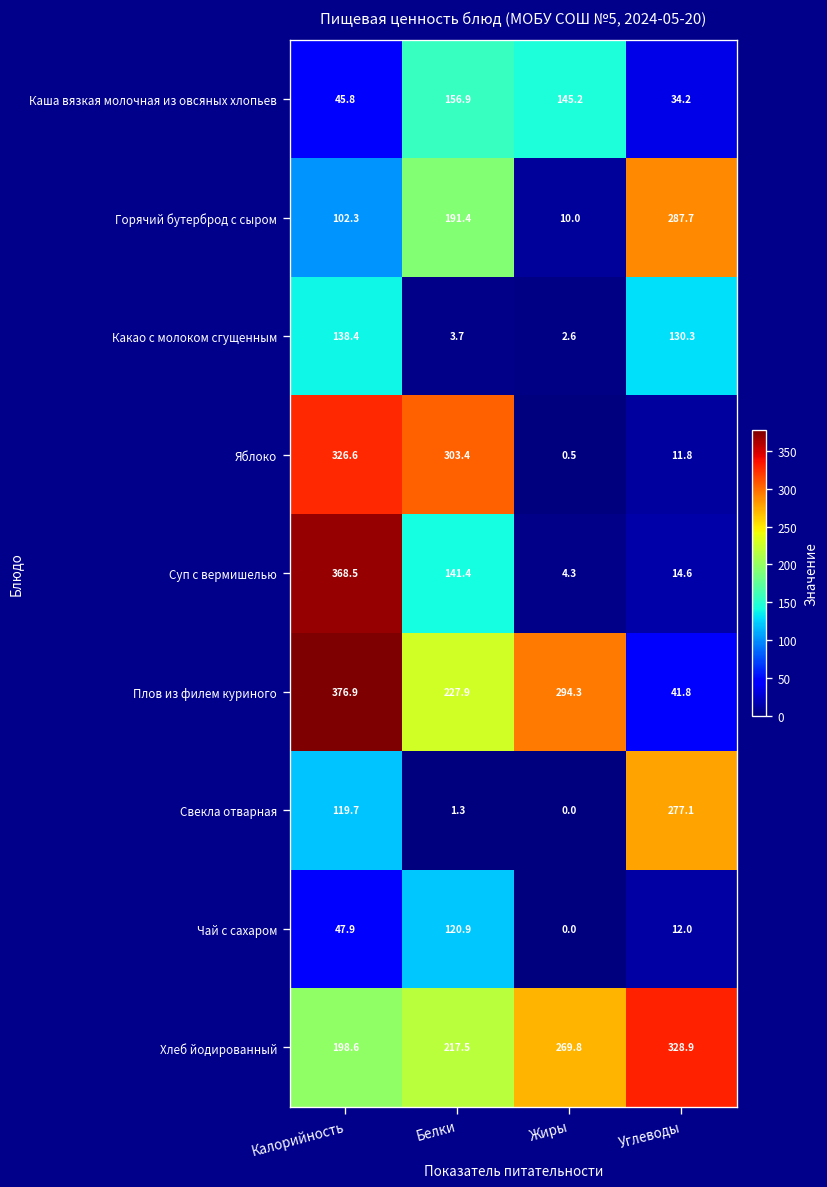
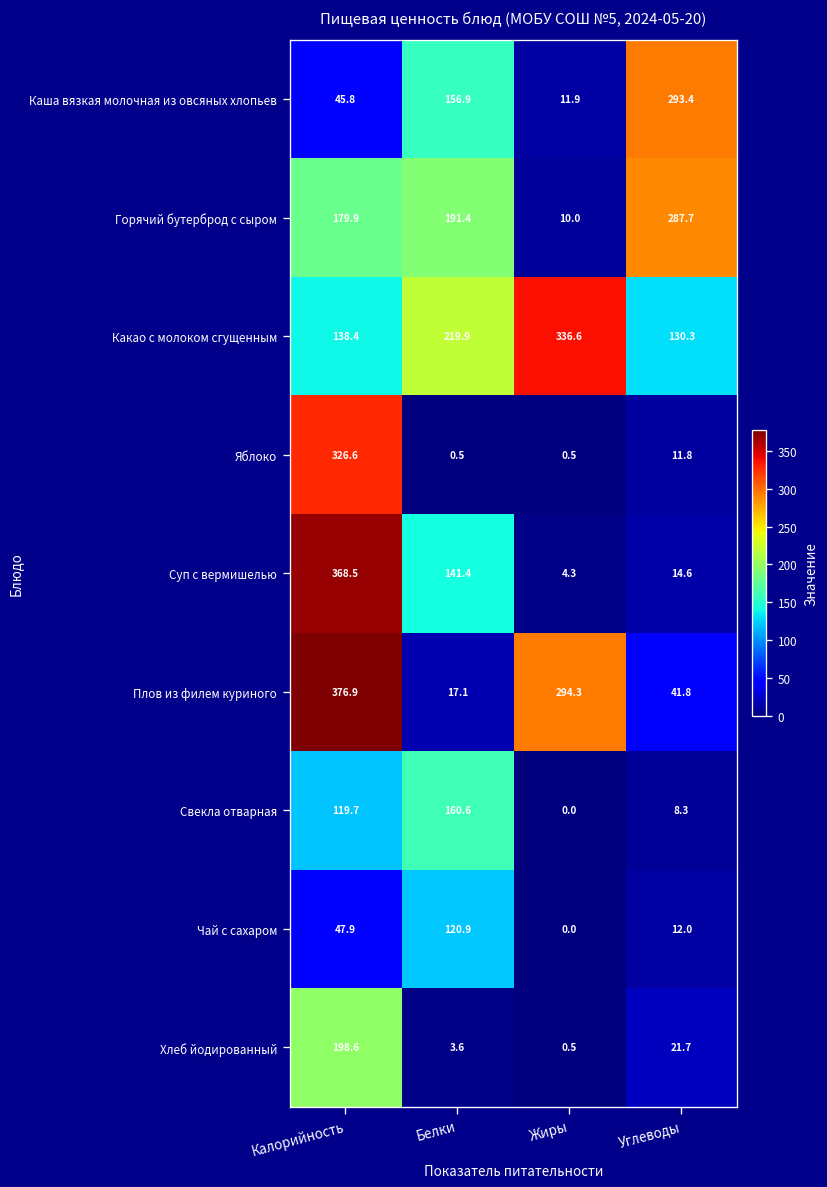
Каша вязкая молочная из овсяных хлопьев, Жиры: 145.2 -> 11.9
Каша вязкая молочная из овсяных хлопьев, Углеводы: 34.2 -> 293.4
Горячий бутерброд с сыром, Калорийность: 102.3 -> 179.9
Какао с молоком сгущенным, Белки: 3.7 -> 219.9
Какао с молоком сгущенным, Жиры: 2.6 -> 336.6
Яблоко, Белки: 303.4 -> 0.5
Плов из филем куриного, Белки: 227.9 -> 17.1
Свекла отварная, Белки: 1.3 -> 160.6
Свекла отварная, Углеводы: 277.1 -> 8.3
Хлеб йодированный, Белки: 217.5 -> 3.6
Хлеб йодированный, Жиры: 269.8 -> 0.5
Хлеб йодированный, Углеводы: 328.9 -> 21.7
